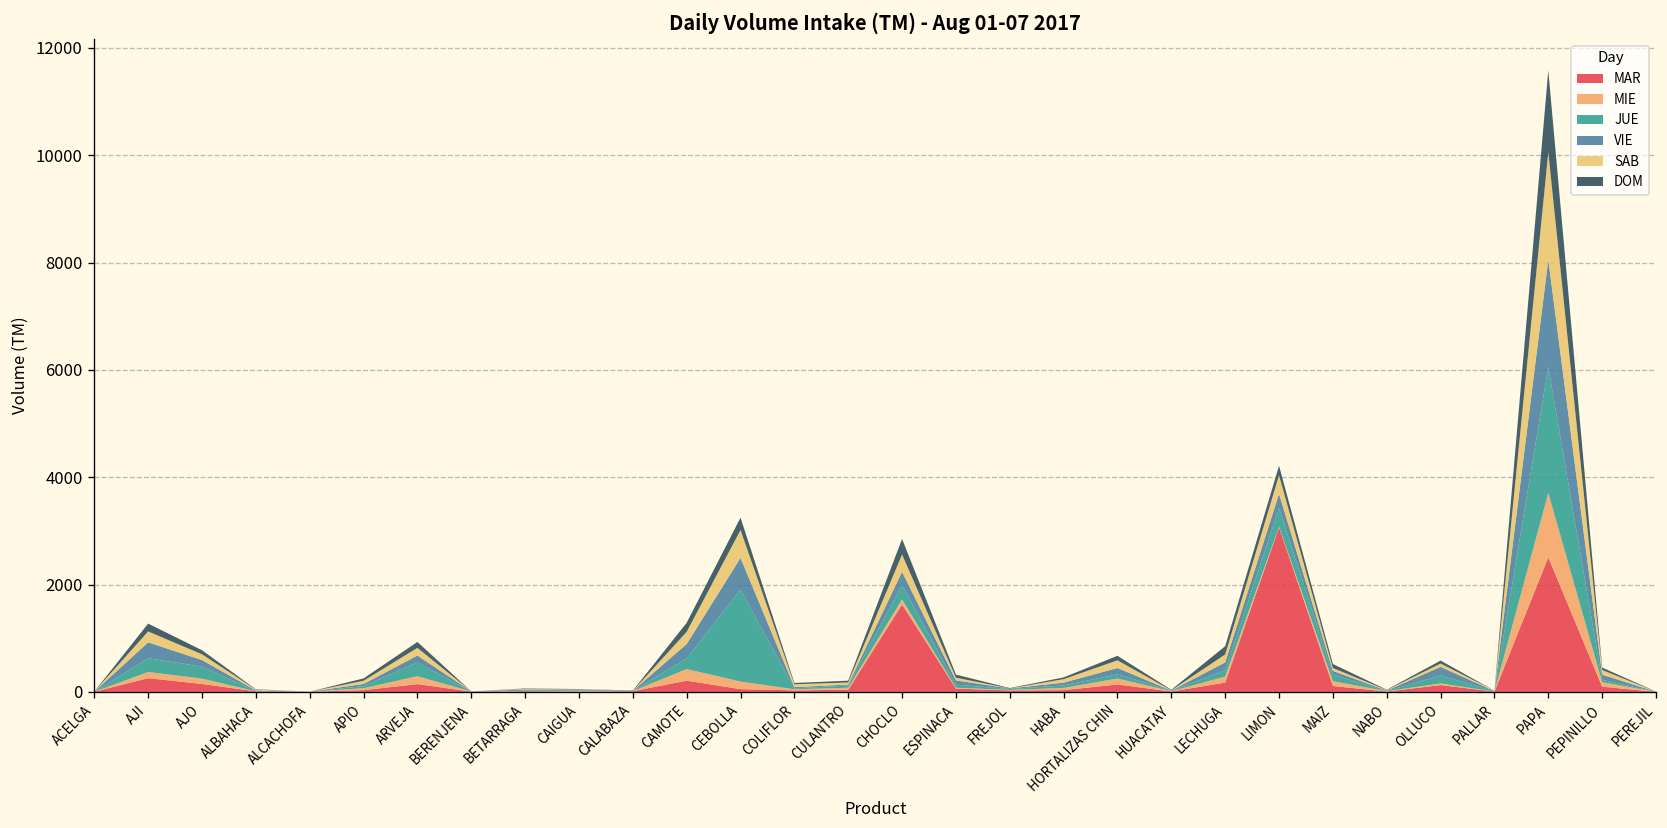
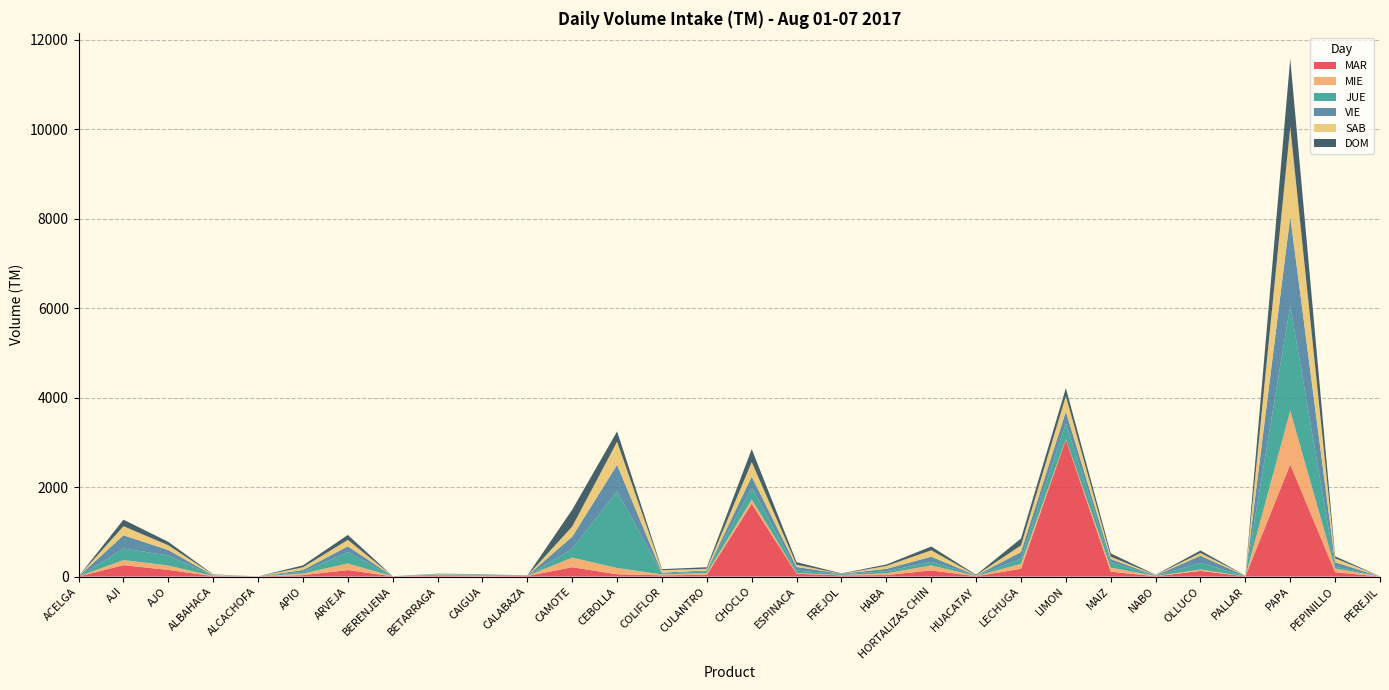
DOM, CAMOTE: 200 -> 400
